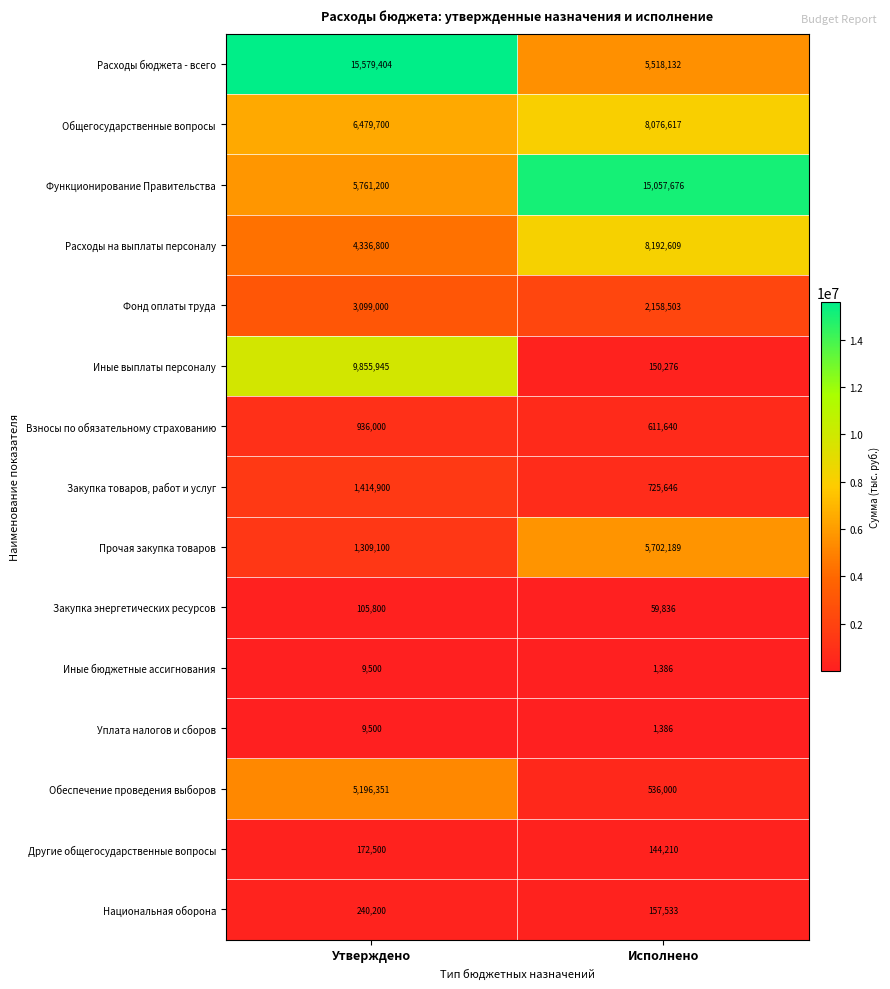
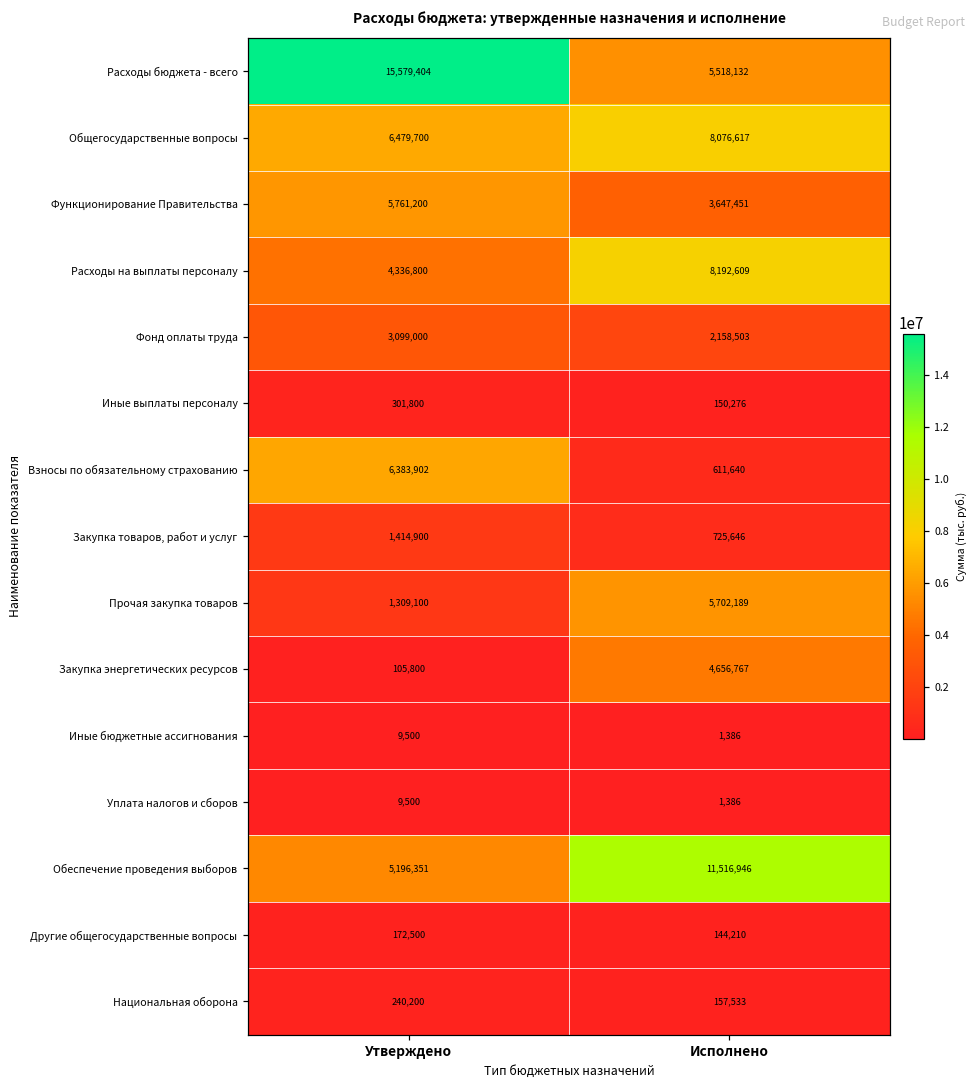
Функционирование Правительства, Исполнено: 15,057,676 -> 3,647,451
Иные выплаты персоналу, Утверждено: 9,855,945 -> 301,800
Взносы по обязательному страхованию, Утверждено: 936,000 -> 6,383,902
Закупка энергетических ресурсов, Исполнено: 59,836 -> 4,656,767
Обеспечение проведения выборов, Исполнено: 536,000 -> 11,516,946
